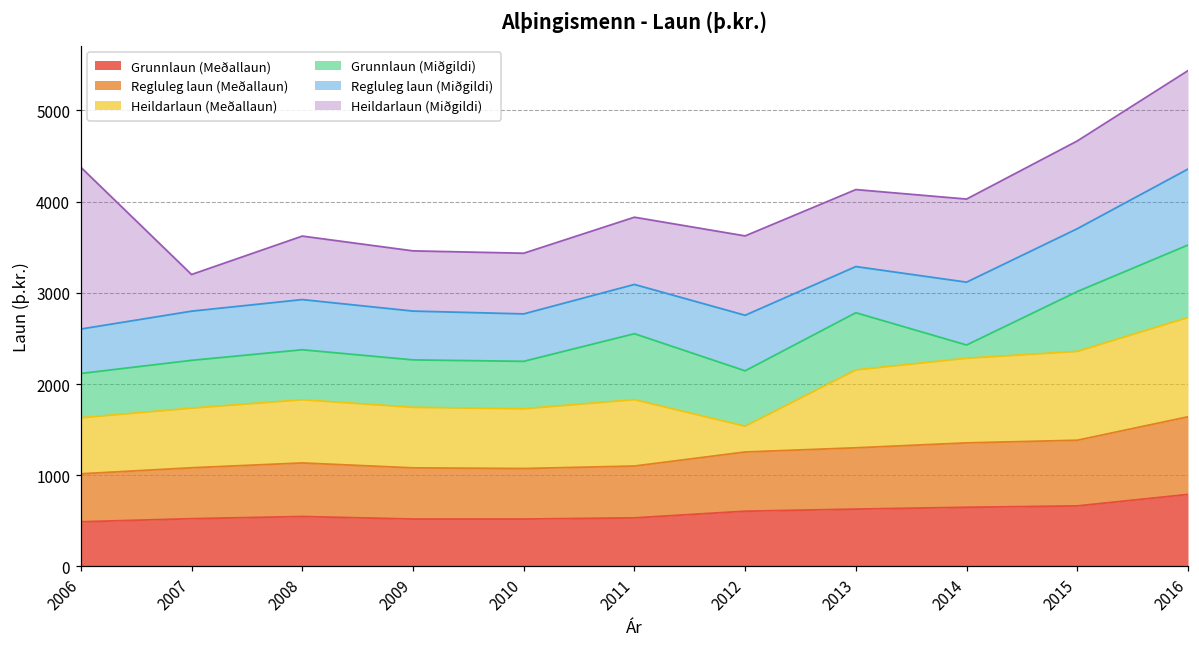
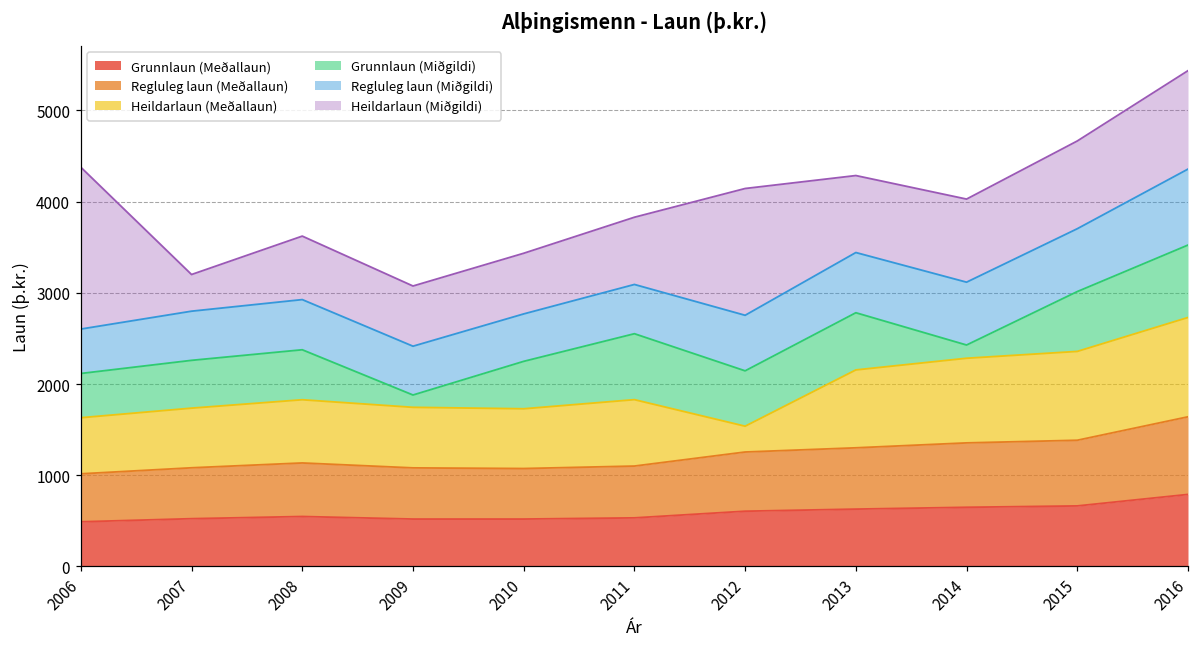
Grunnlaun (Miðgildi), 2009: 500 -> 100
Heildarlaun (Miðgildi), 2012: 900 -> 1400
Regluleg laun (Miðgildi), 2013: 500 -> 700
